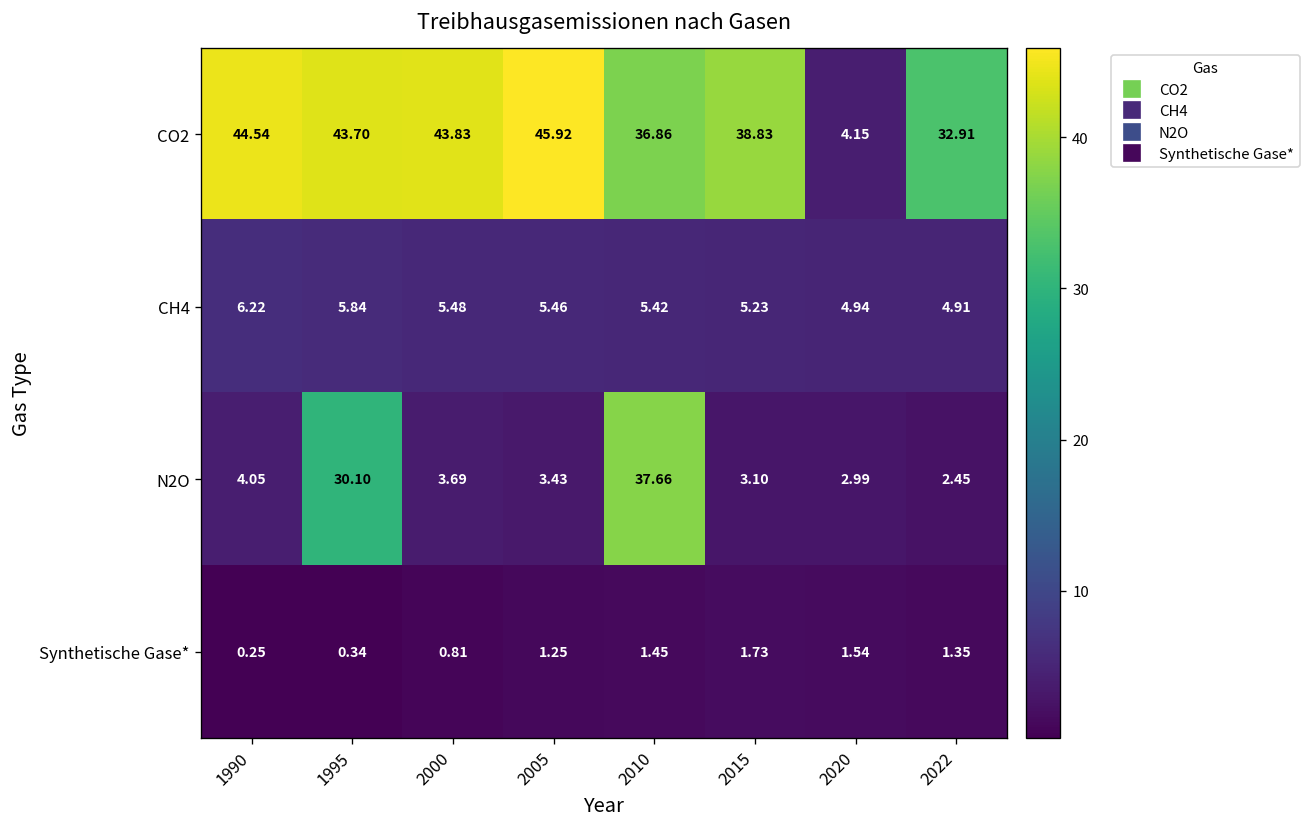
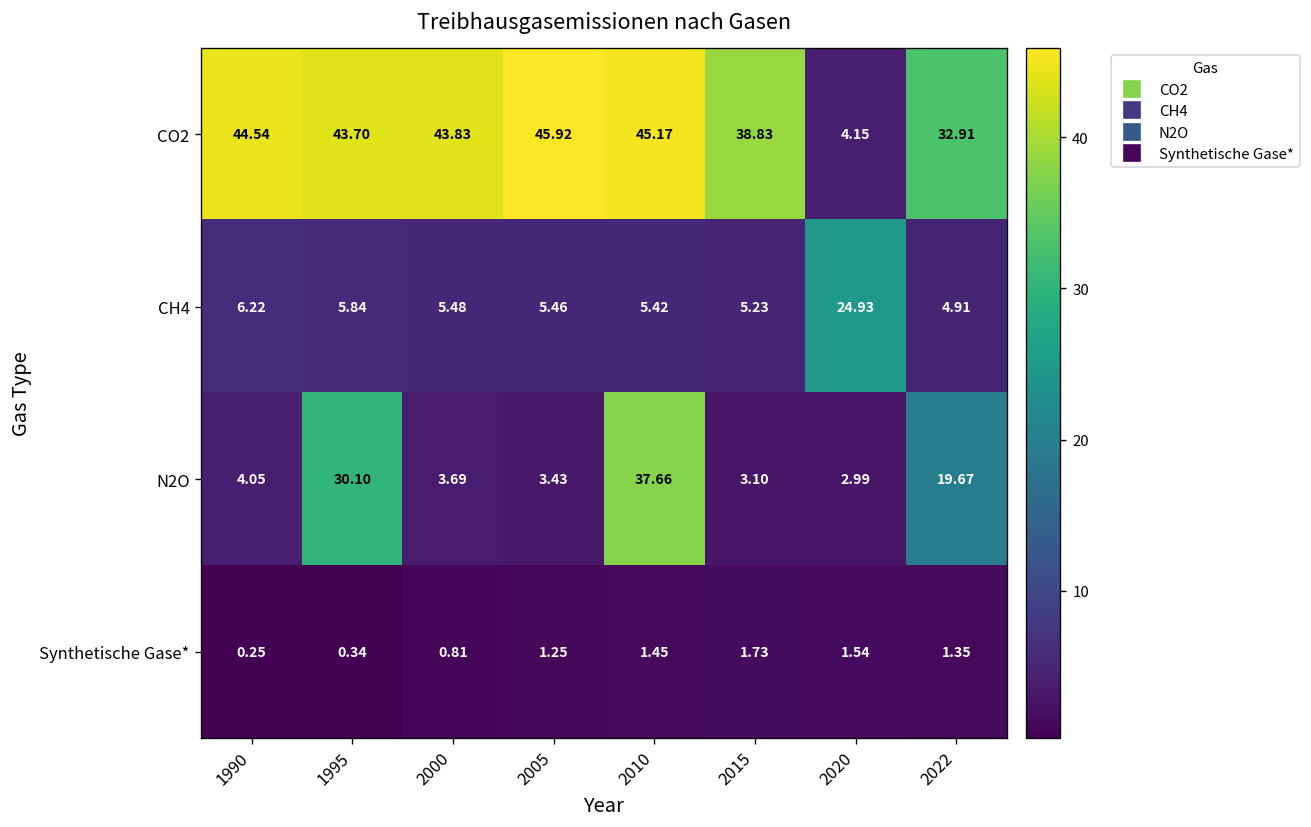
CO2, 2010: 36.86 -> 45.17
CH4, 2020: 4.94 -> 24.93
N2O, 2022: 2.45 -> 19.67
